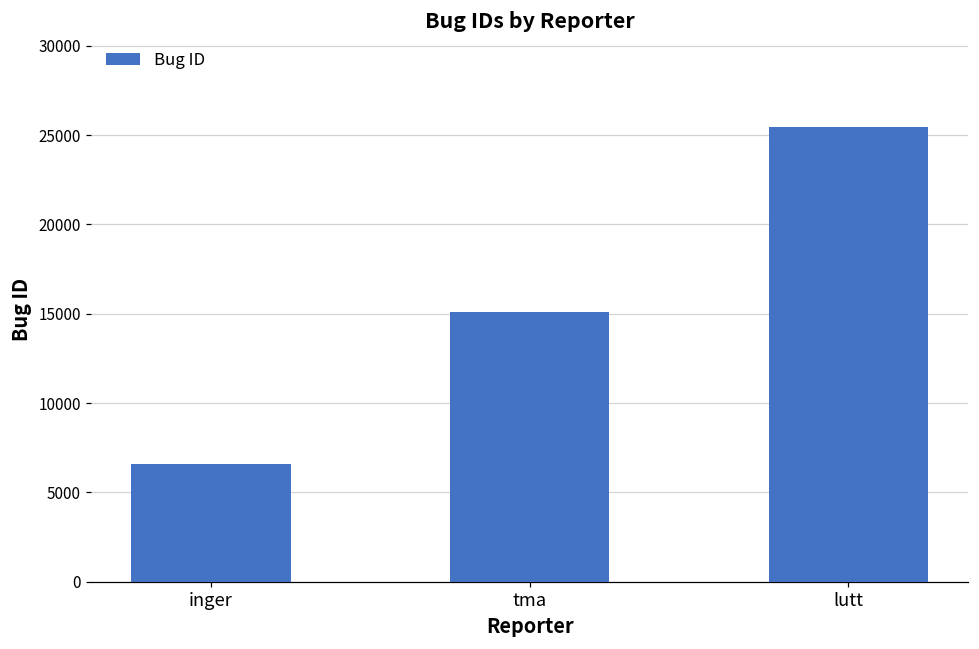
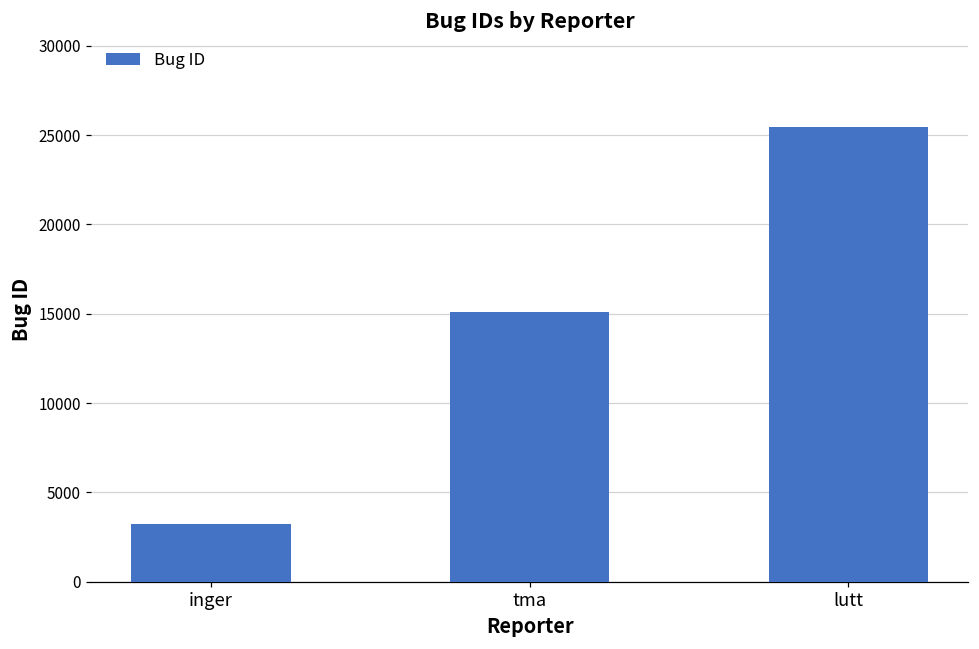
inger: 6600 -> 3200
